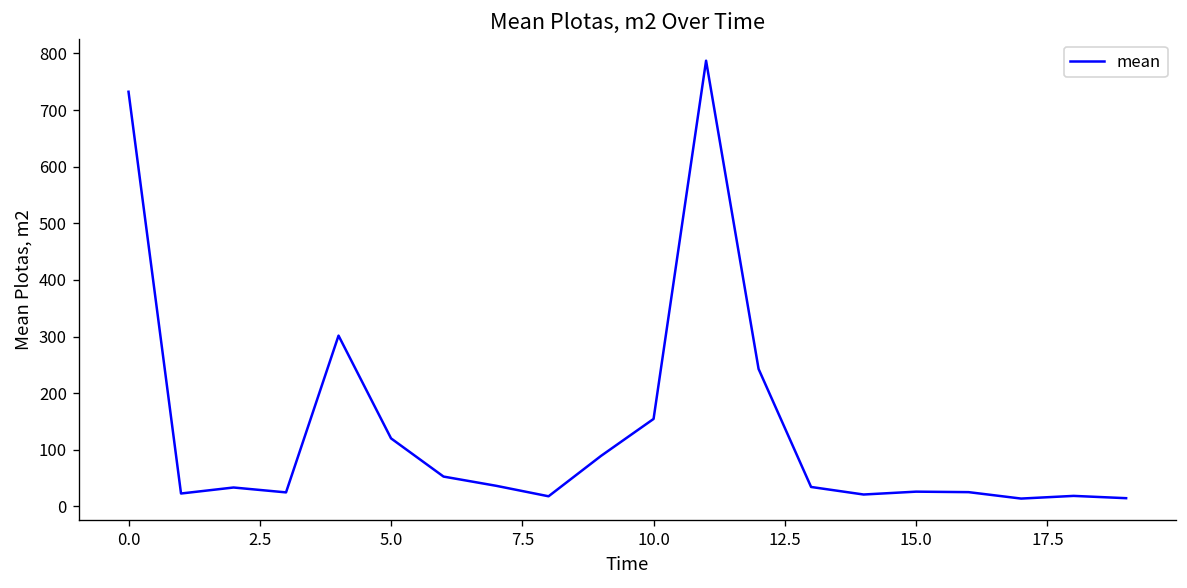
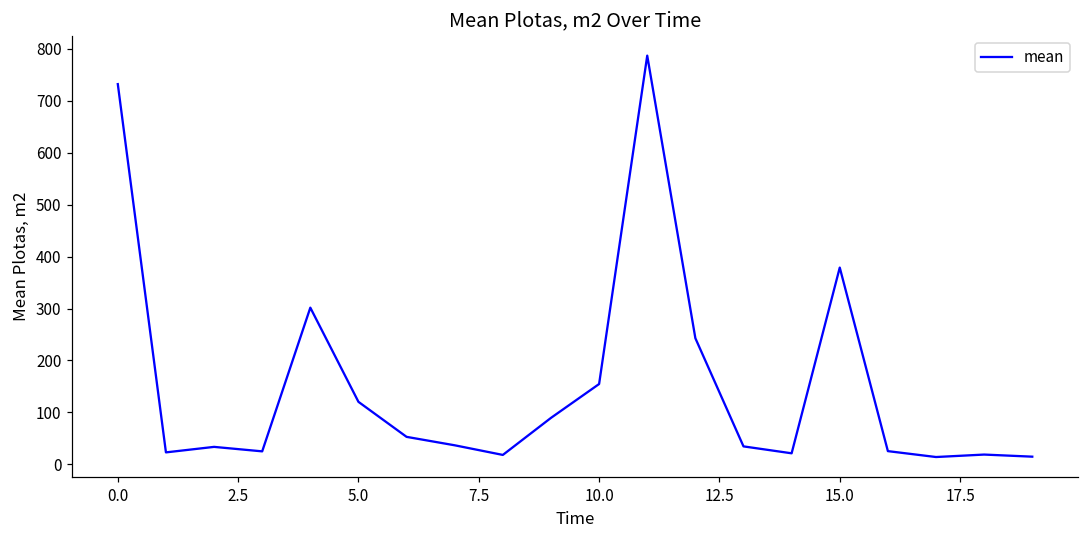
15.0: 30 -> 380
